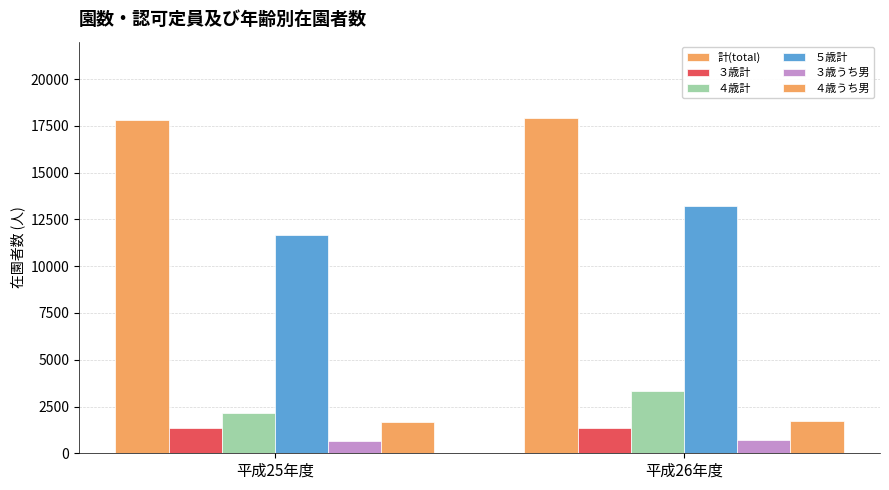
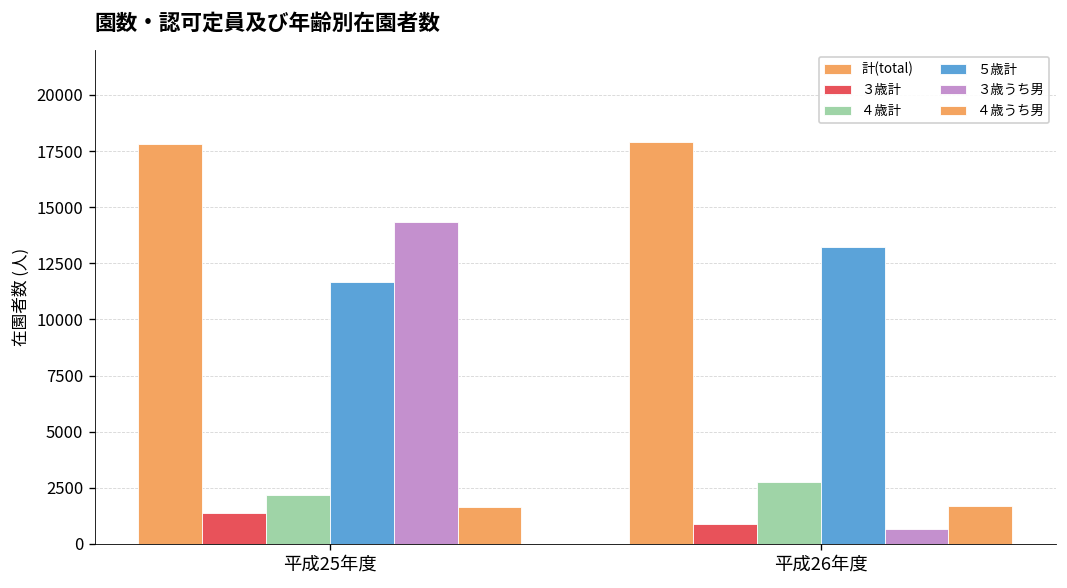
３歳うち男, 平成25年度: 700 -> 14300
３歳計, 平成26年度: 1300 -> 900
４歳計, 平成26年度: 3300 -> 2800
